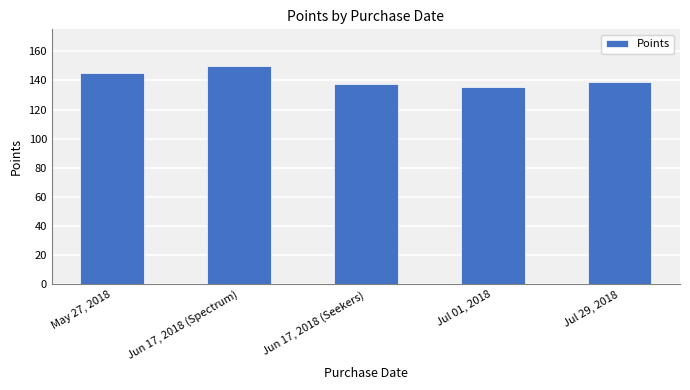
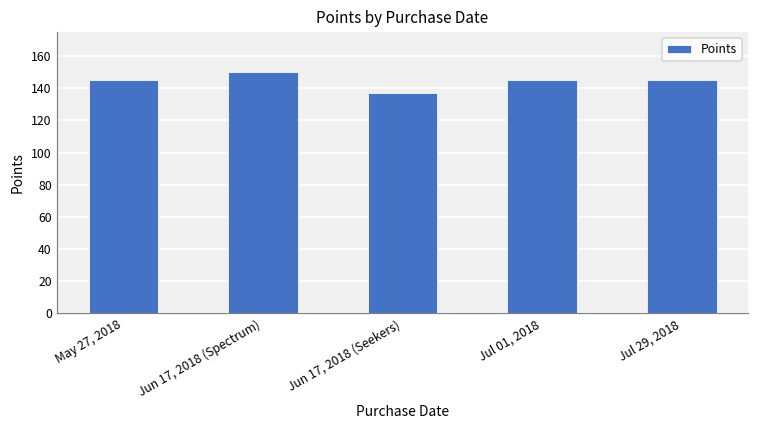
Jul 01, 2018: 136 -> 145
Jul 29, 2018: 139 -> 145
